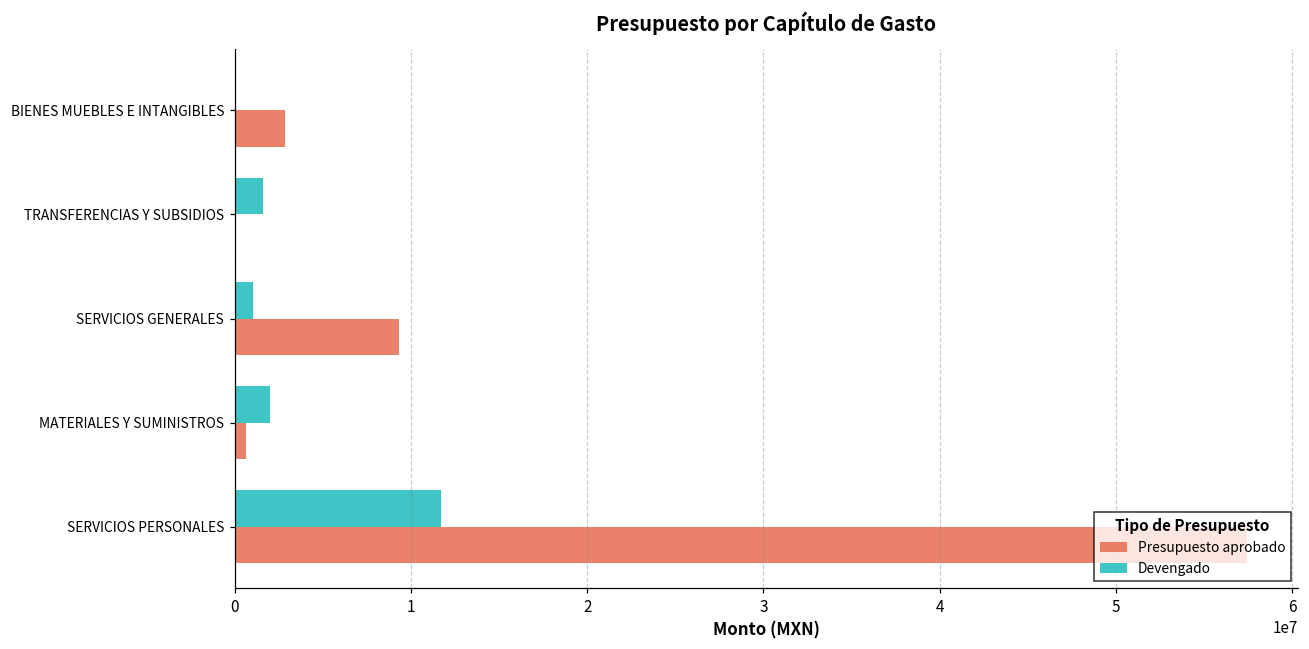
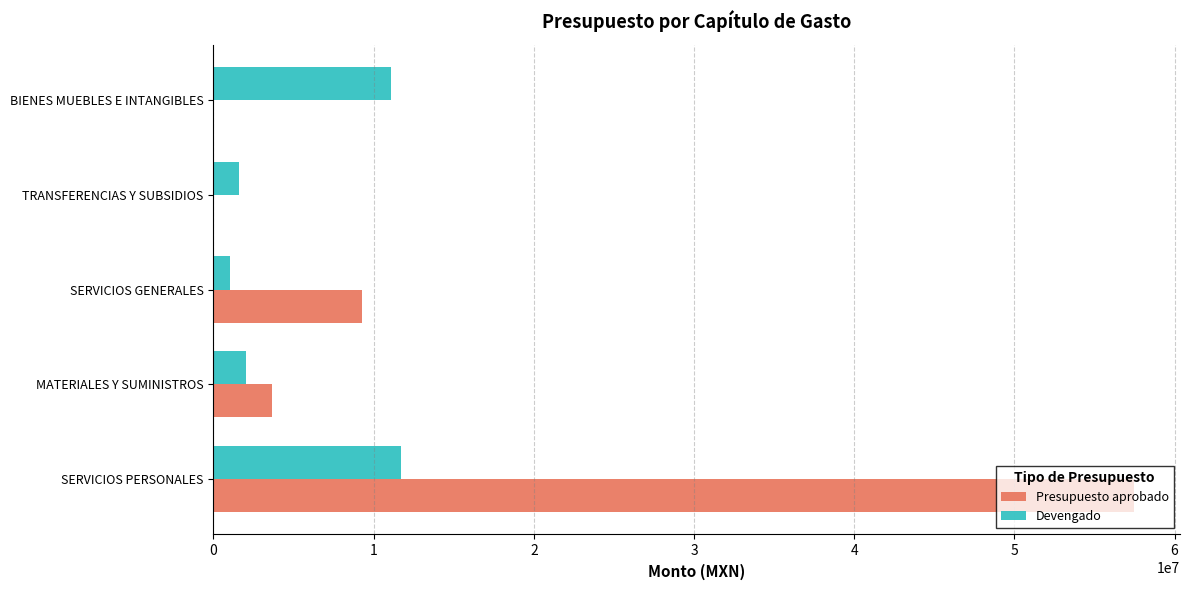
Devengado, BIENES MUEBLES E INTANGIBLES: 0 -> 11100000
Presupuesto aprobado, BIENES MUEBLES E INTANGIBLES: 2800000 -> 0
Presupuesto aprobado, MATERIALES Y SUMINISTROS: 600000 -> 3700000
